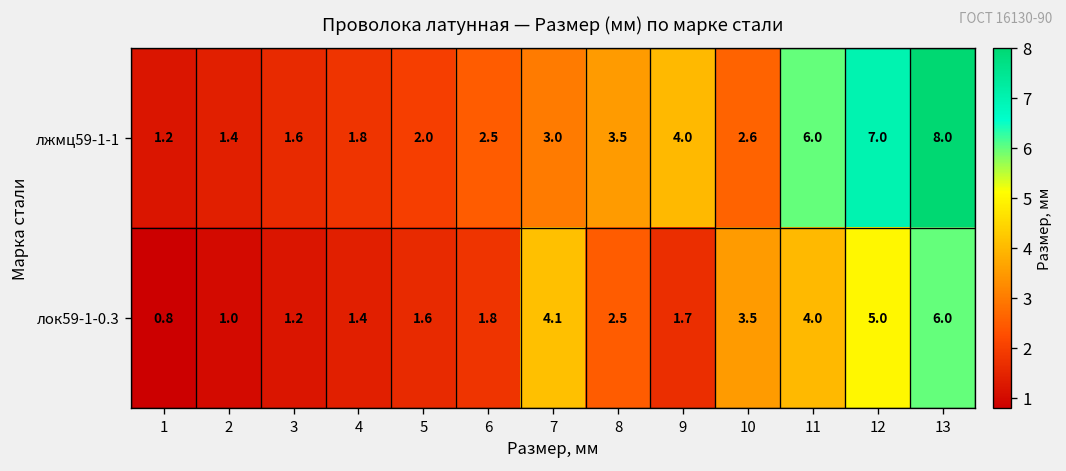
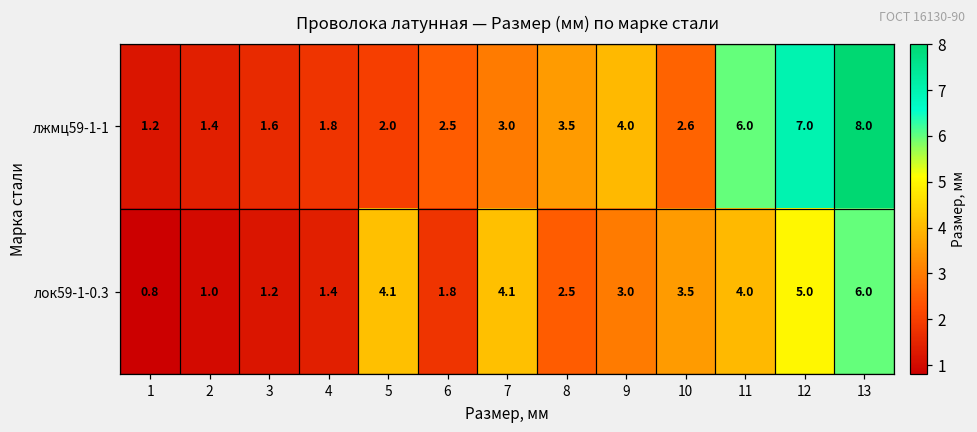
лок59-1-0.3, 5: 1.6 -> 4.1
лок59-1-0.3, 9: 1.7 -> 3.0
